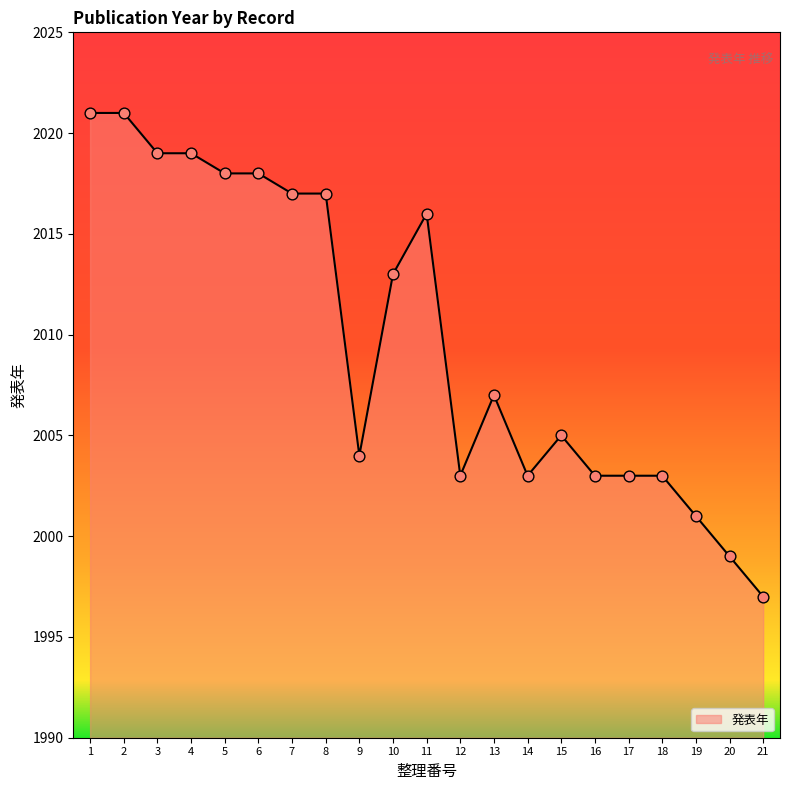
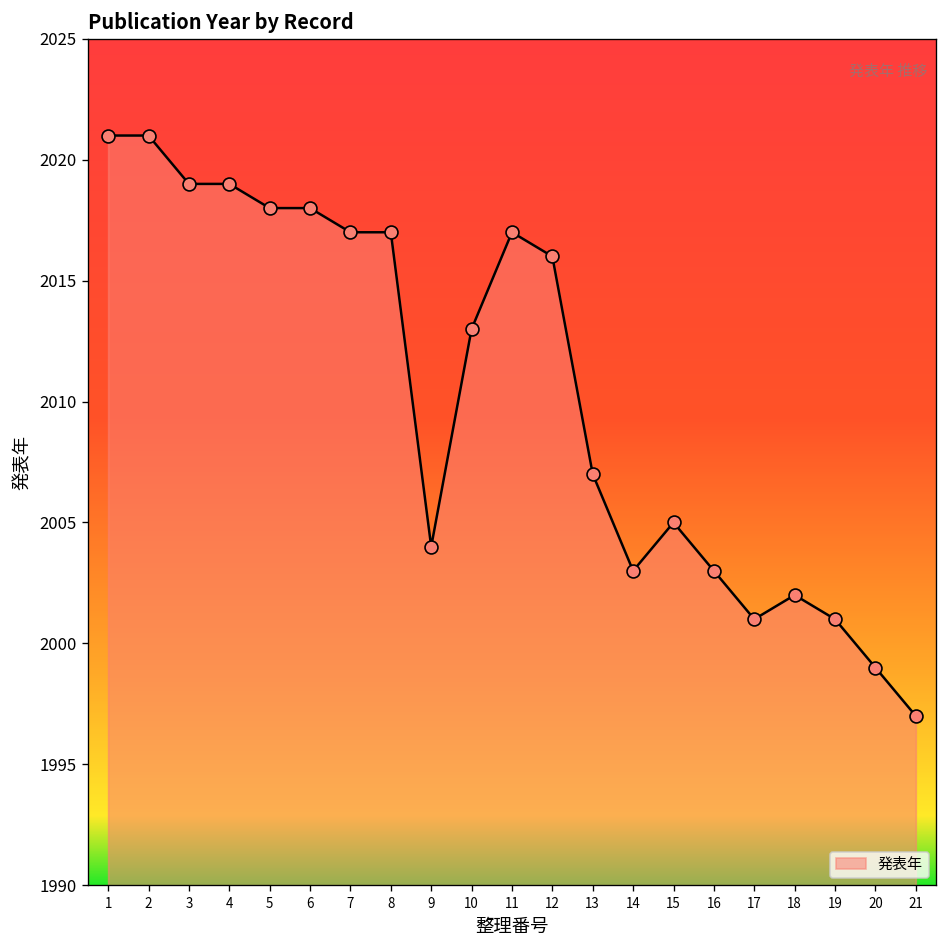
11: 2016 -> 2017
12: 2003 -> 2016
17: 2003 -> 2001
18: 2003 -> 2002
